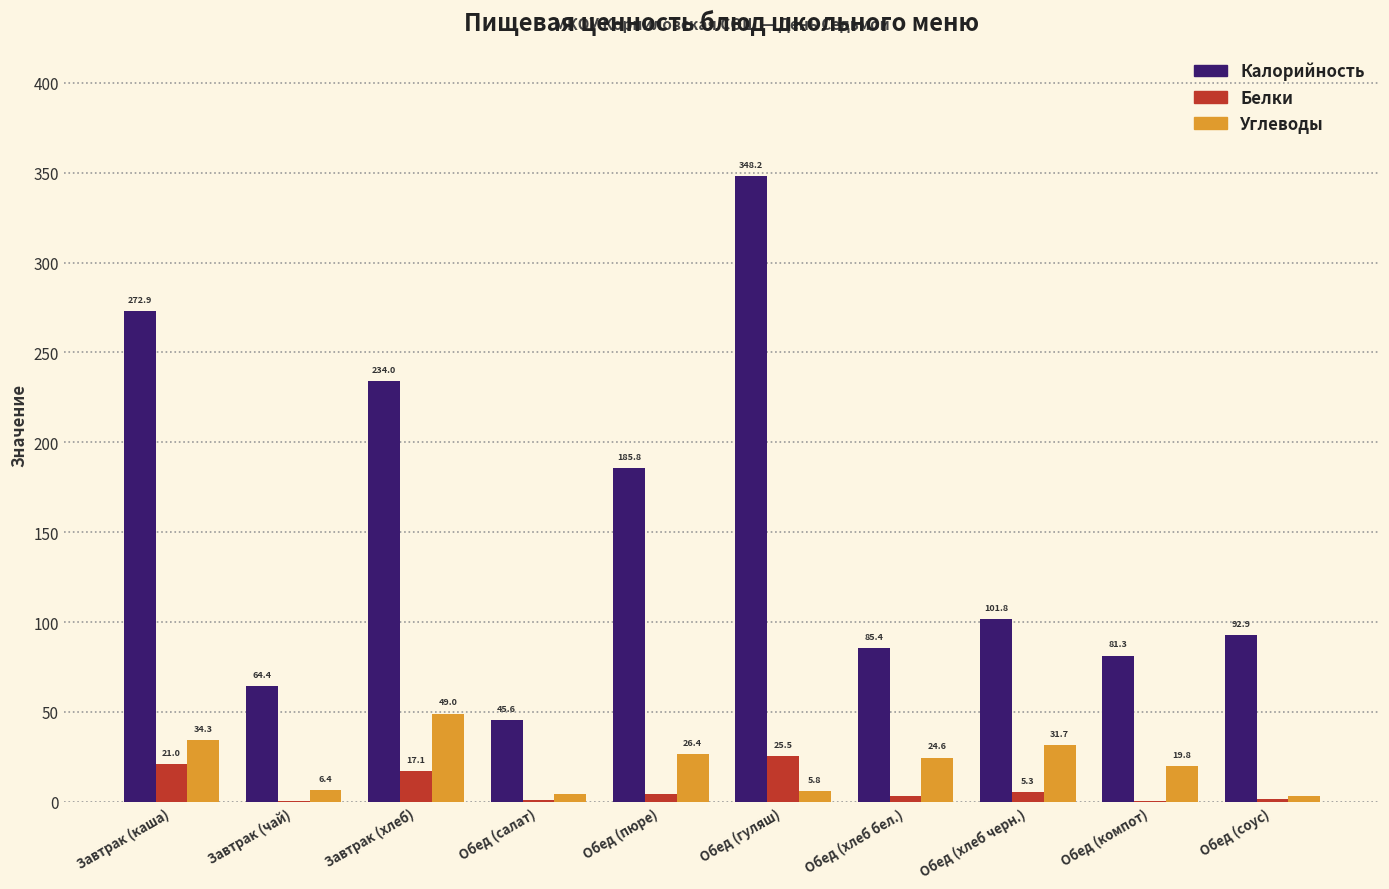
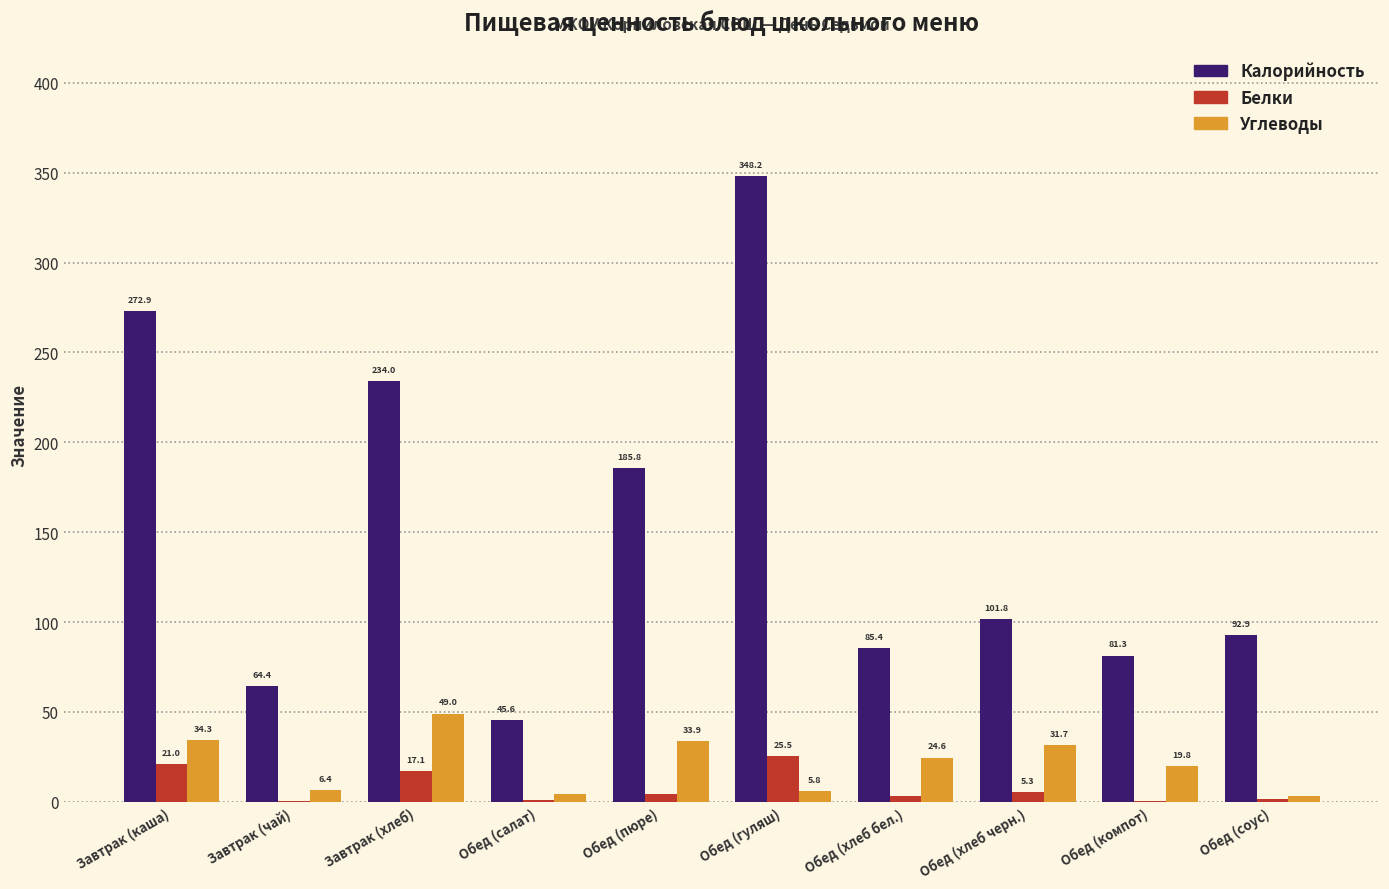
Углеводы, Обед (пюре): 26.4 -> 33.9
